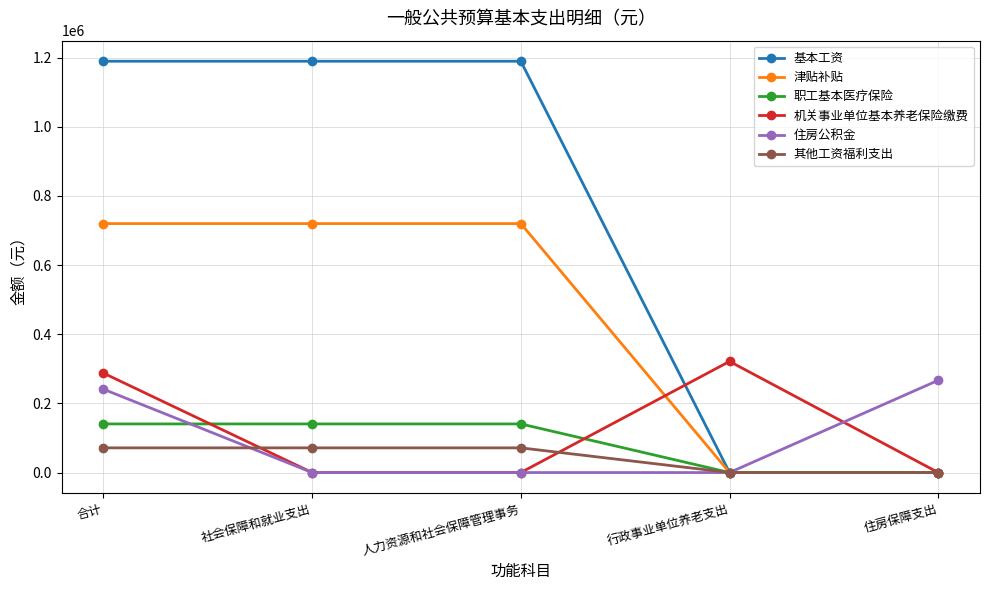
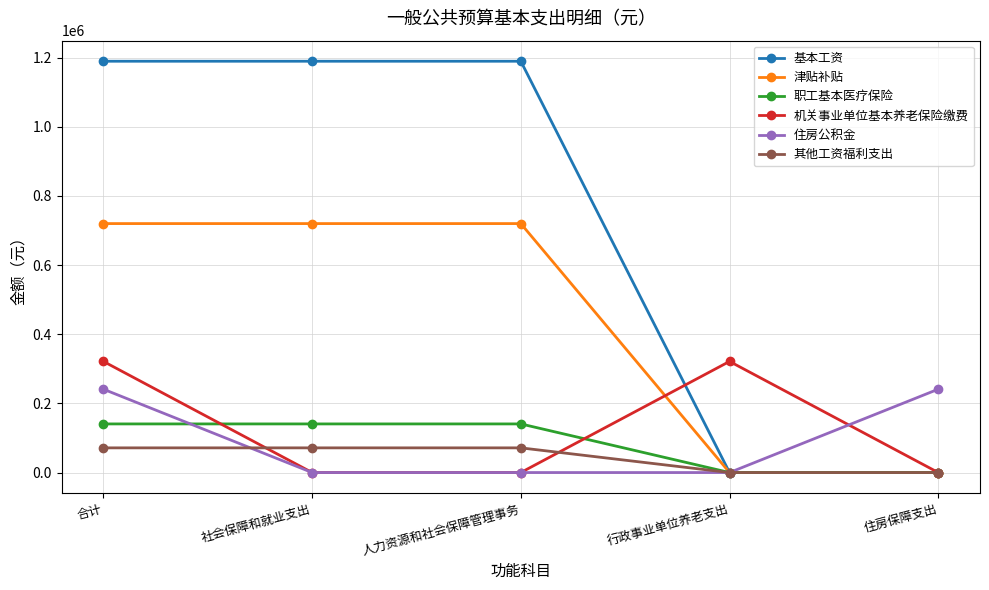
机关事业单位基本养老保险缴费, 合计: 290000 -> 320000
住房公积金, 住房保障支出: 270000 -> 240000
